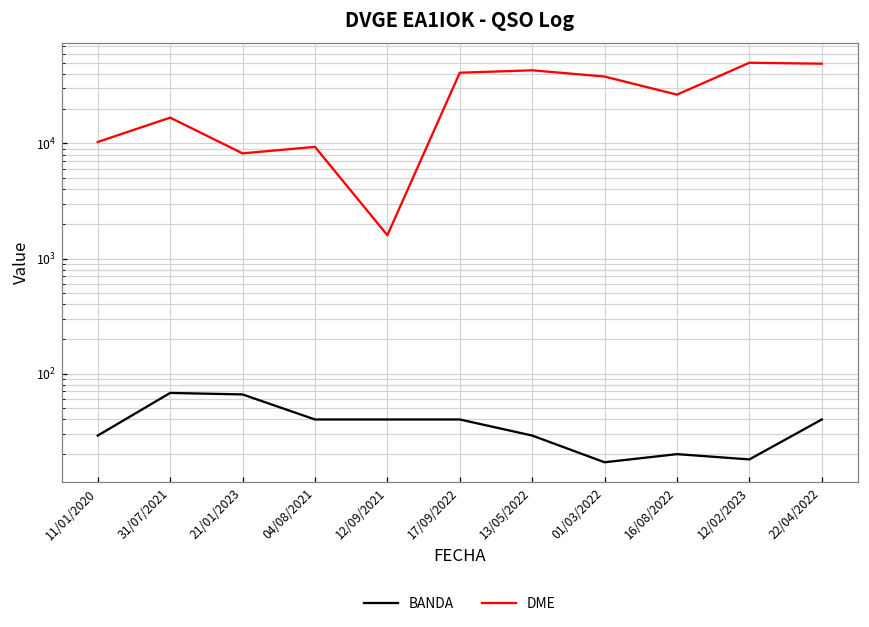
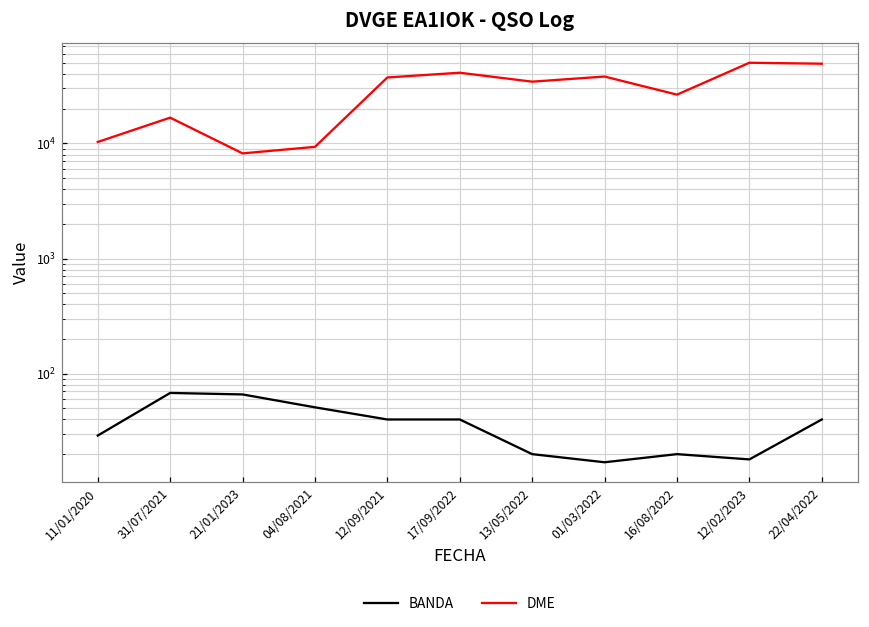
BANDA, 04/08/2021: 40 -> 50
DME, 12/09/2021: 1600 -> 37000
BANDA, 13/05/2022: 29 -> 20
DME, 13/05/2022: 43000 -> 34000
